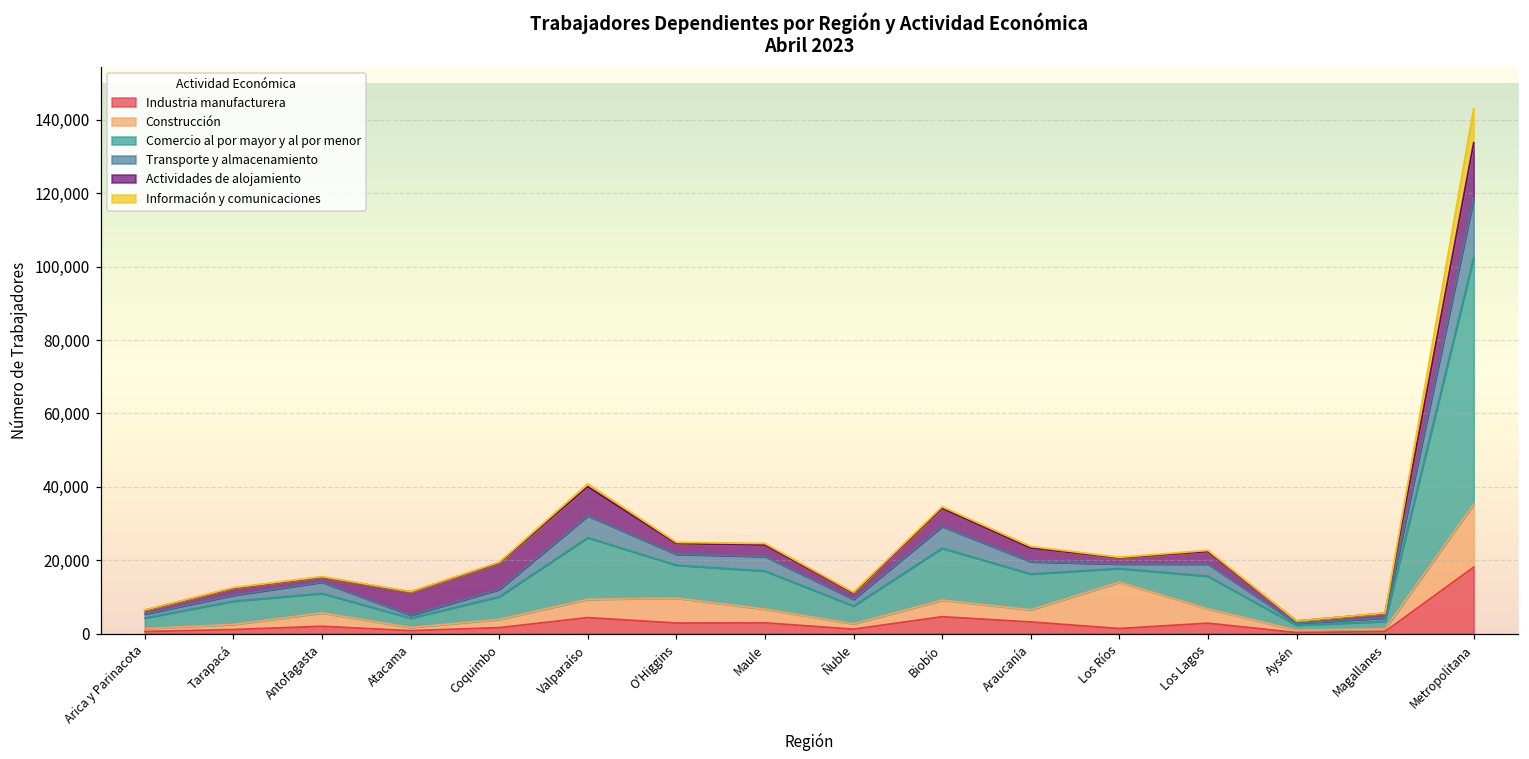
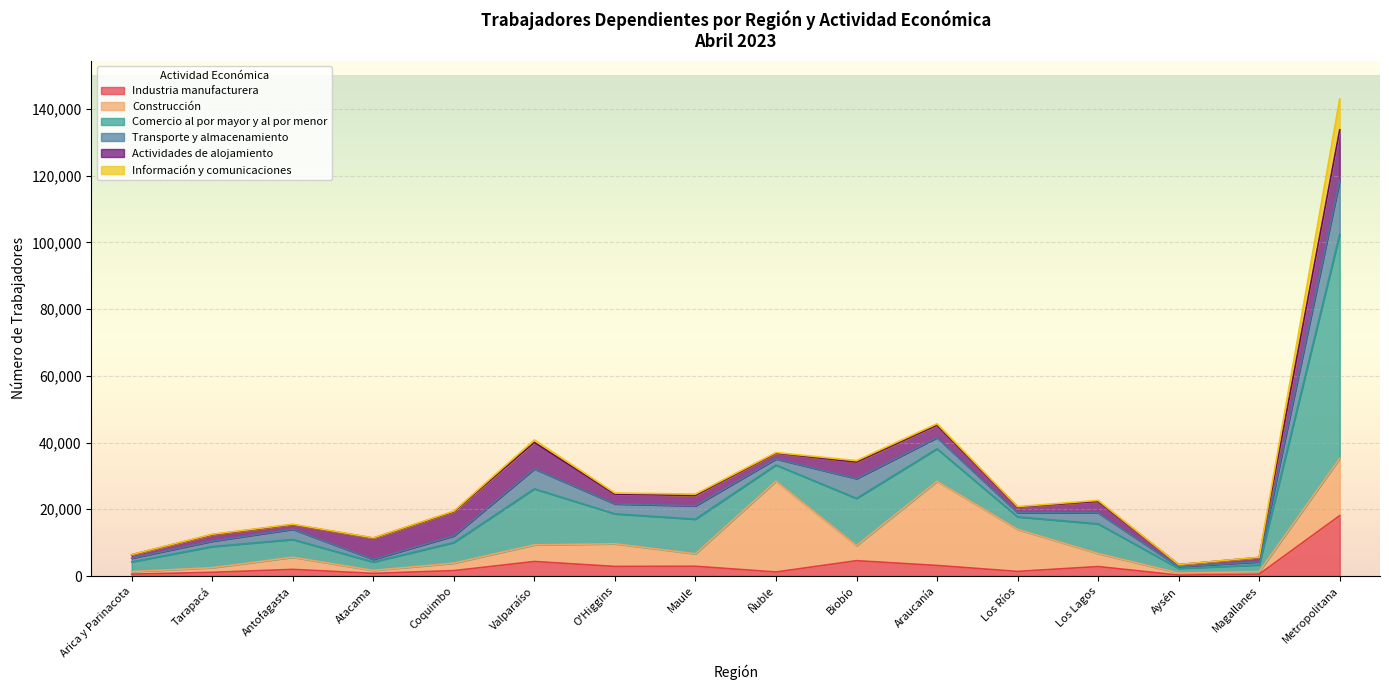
Construcción, Ñuble: 1,000 -> 27,000
Construcción, Araucanía: 3,000 -> 25,000
